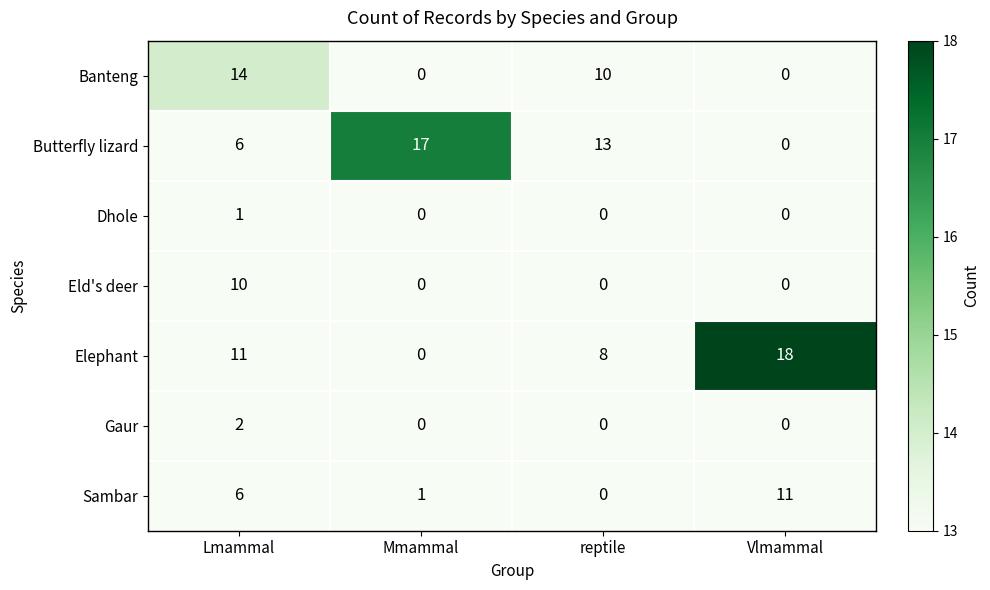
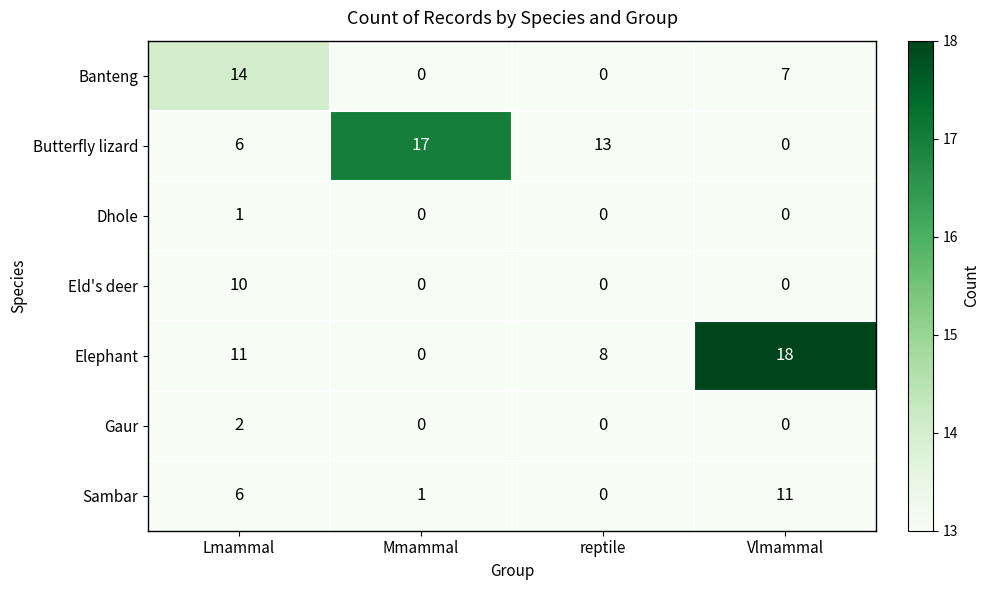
Banteng, reptile: 10 -> 0
Banteng, Vlmammal: 0 -> 7
